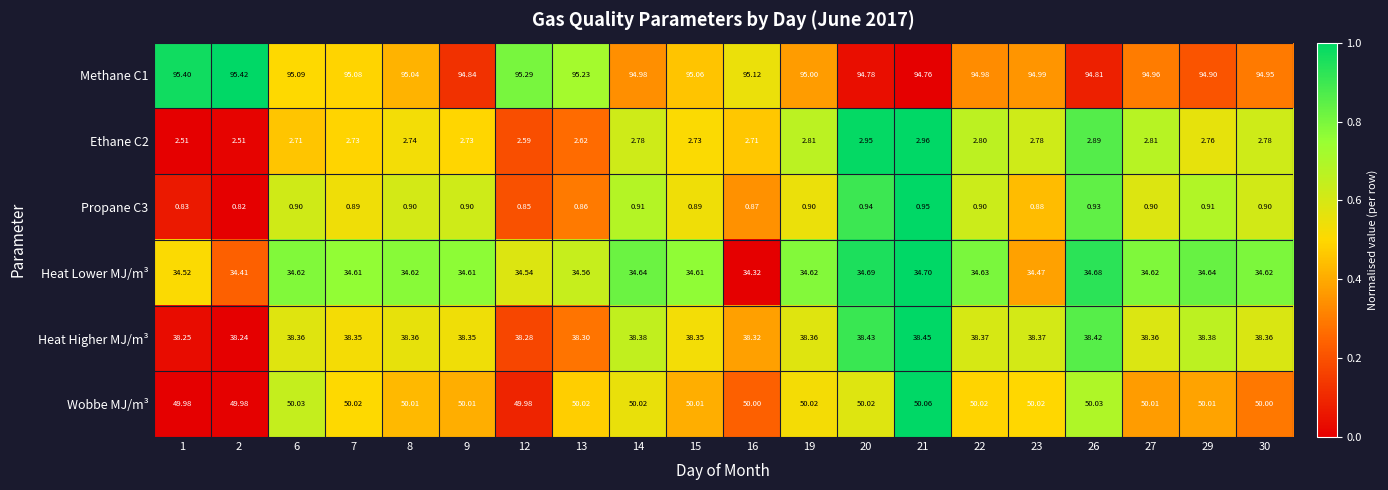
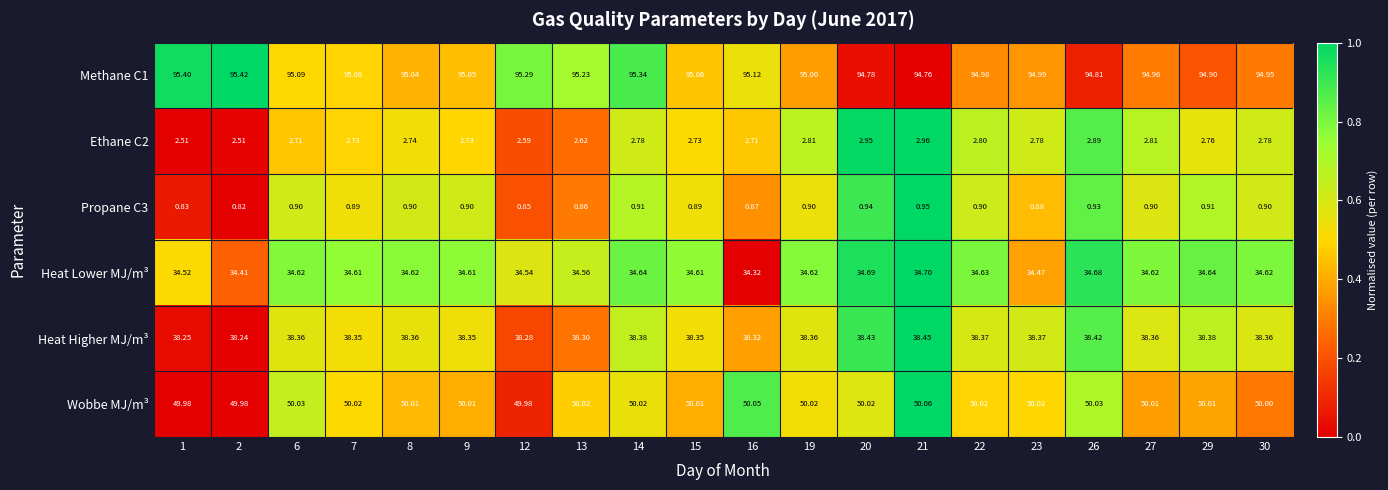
Methane C1, 9: 94.84 -> 95.05
Methane C1, 14: 94.98 -> 95.34
Wobbe MJ/m³, 16: 50.00 -> 50.05
